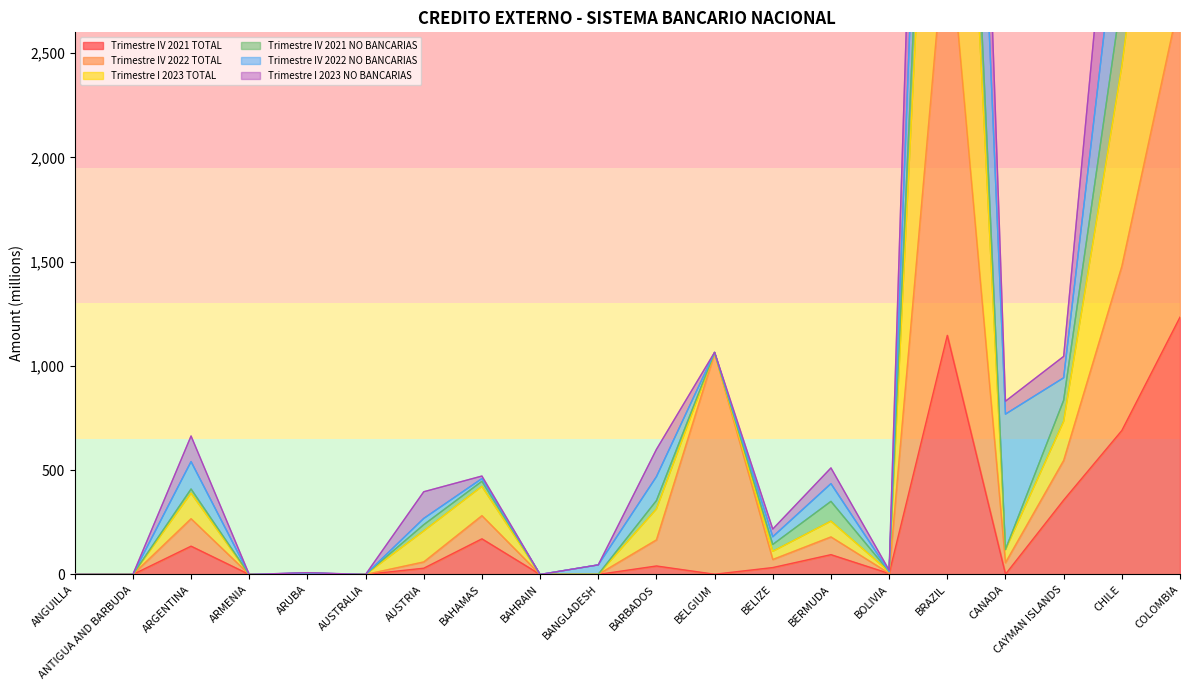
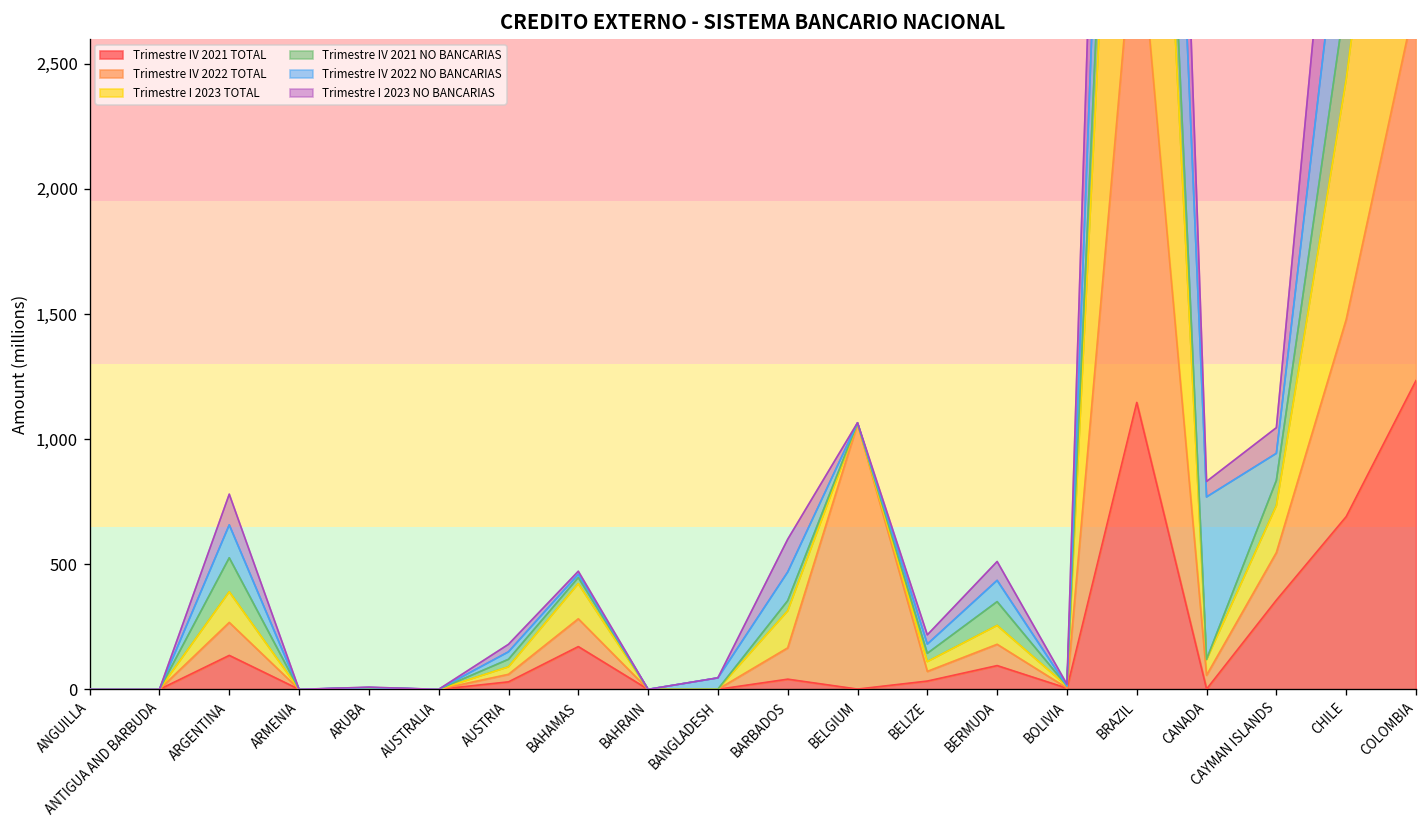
Trimestre IV 2021 NO BANCARIAS, ARGENTINA: 20 -> 140
Trimestre I 2023 TOTAL, AUSTRIA: 150 -> 30
Trimestre I 2023 NO BANCARIAS, AUSTRIA: 130 -> 30
